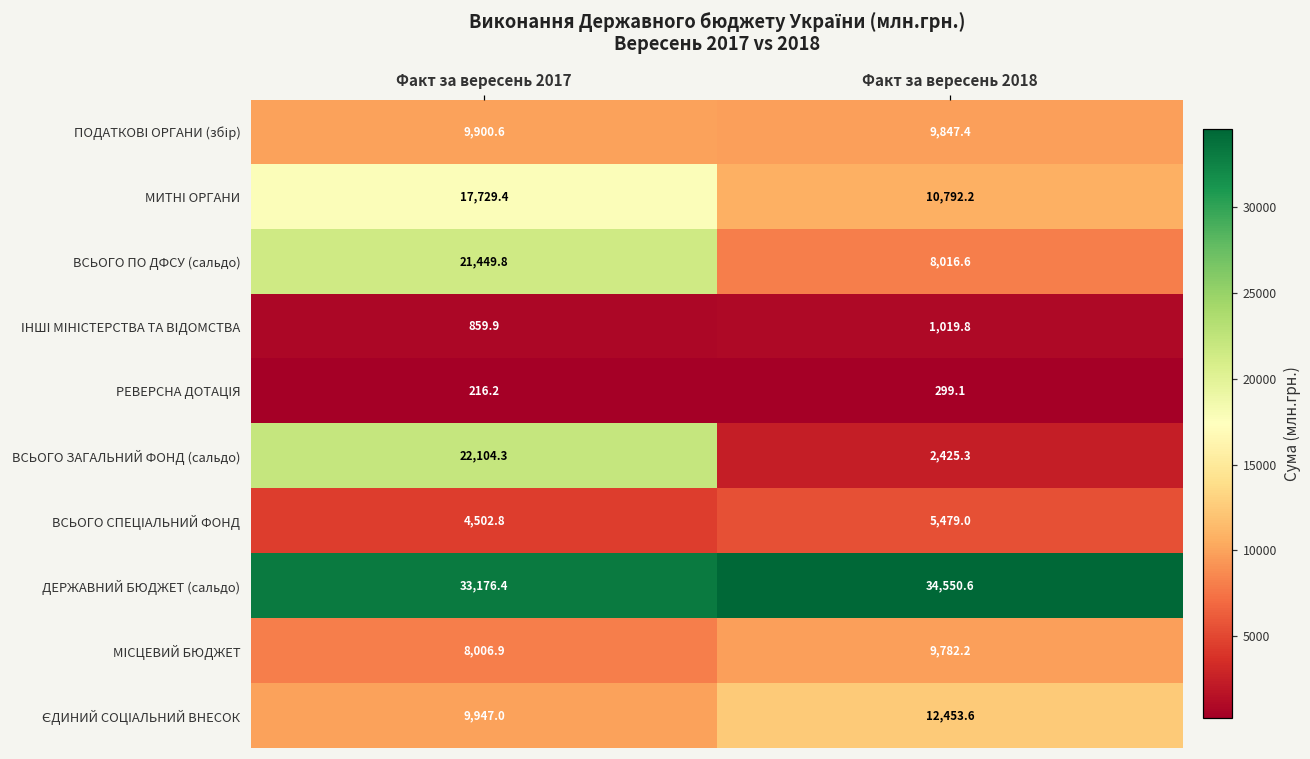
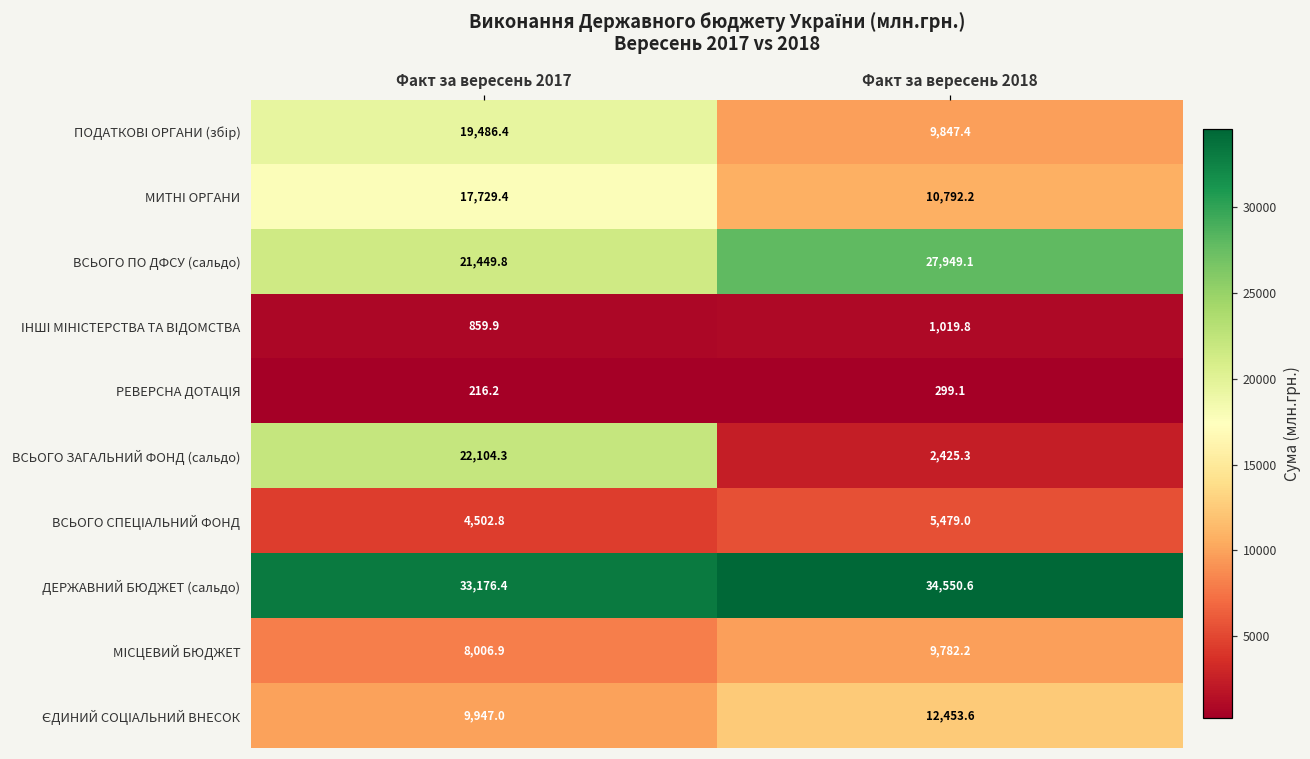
ПОДАТКОВІ ОРГАНИ (збір), Факт за вересень 2017: 9,900.6 -> 19,486.4
ВСЬОГО ПО ДФСУ (сальдо), Факт за вересень 2018: 8,016.6 -> 27,949.1
